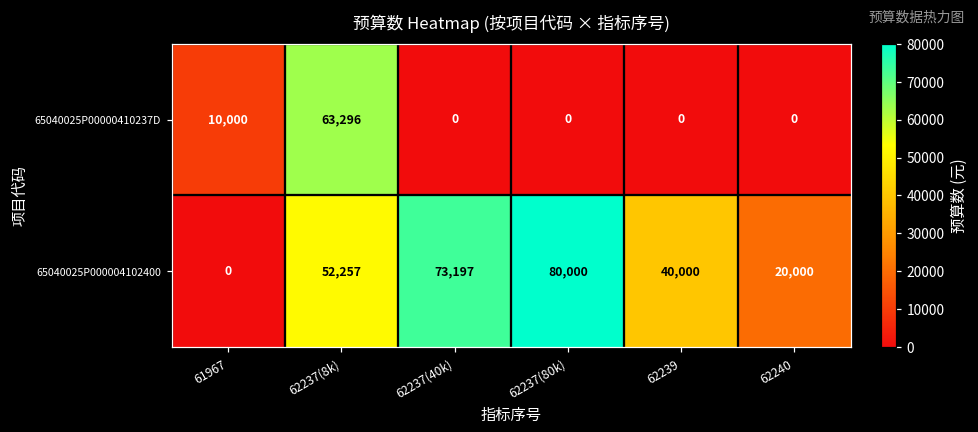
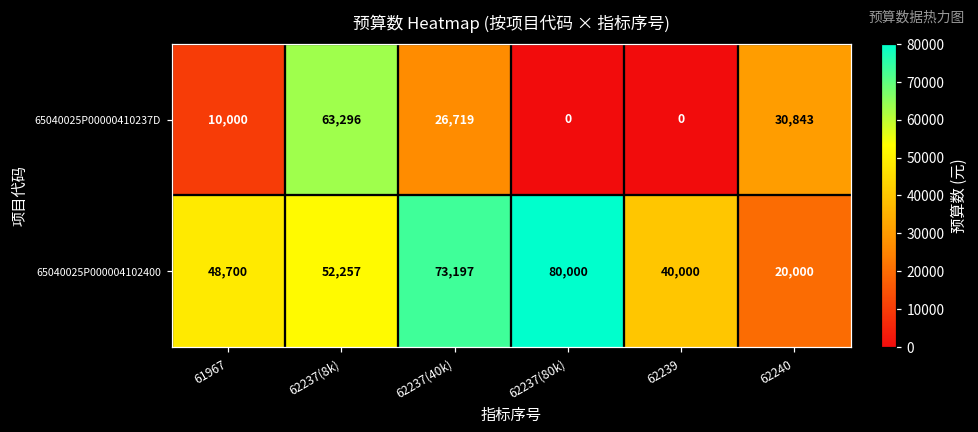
65040025P00000410237D, 62237(40k): 0 -> 26,719
65040025P00000410237D, 62240: 0 -> 30,843
65040025P000004102400, 61967: 0 -> 48,700
